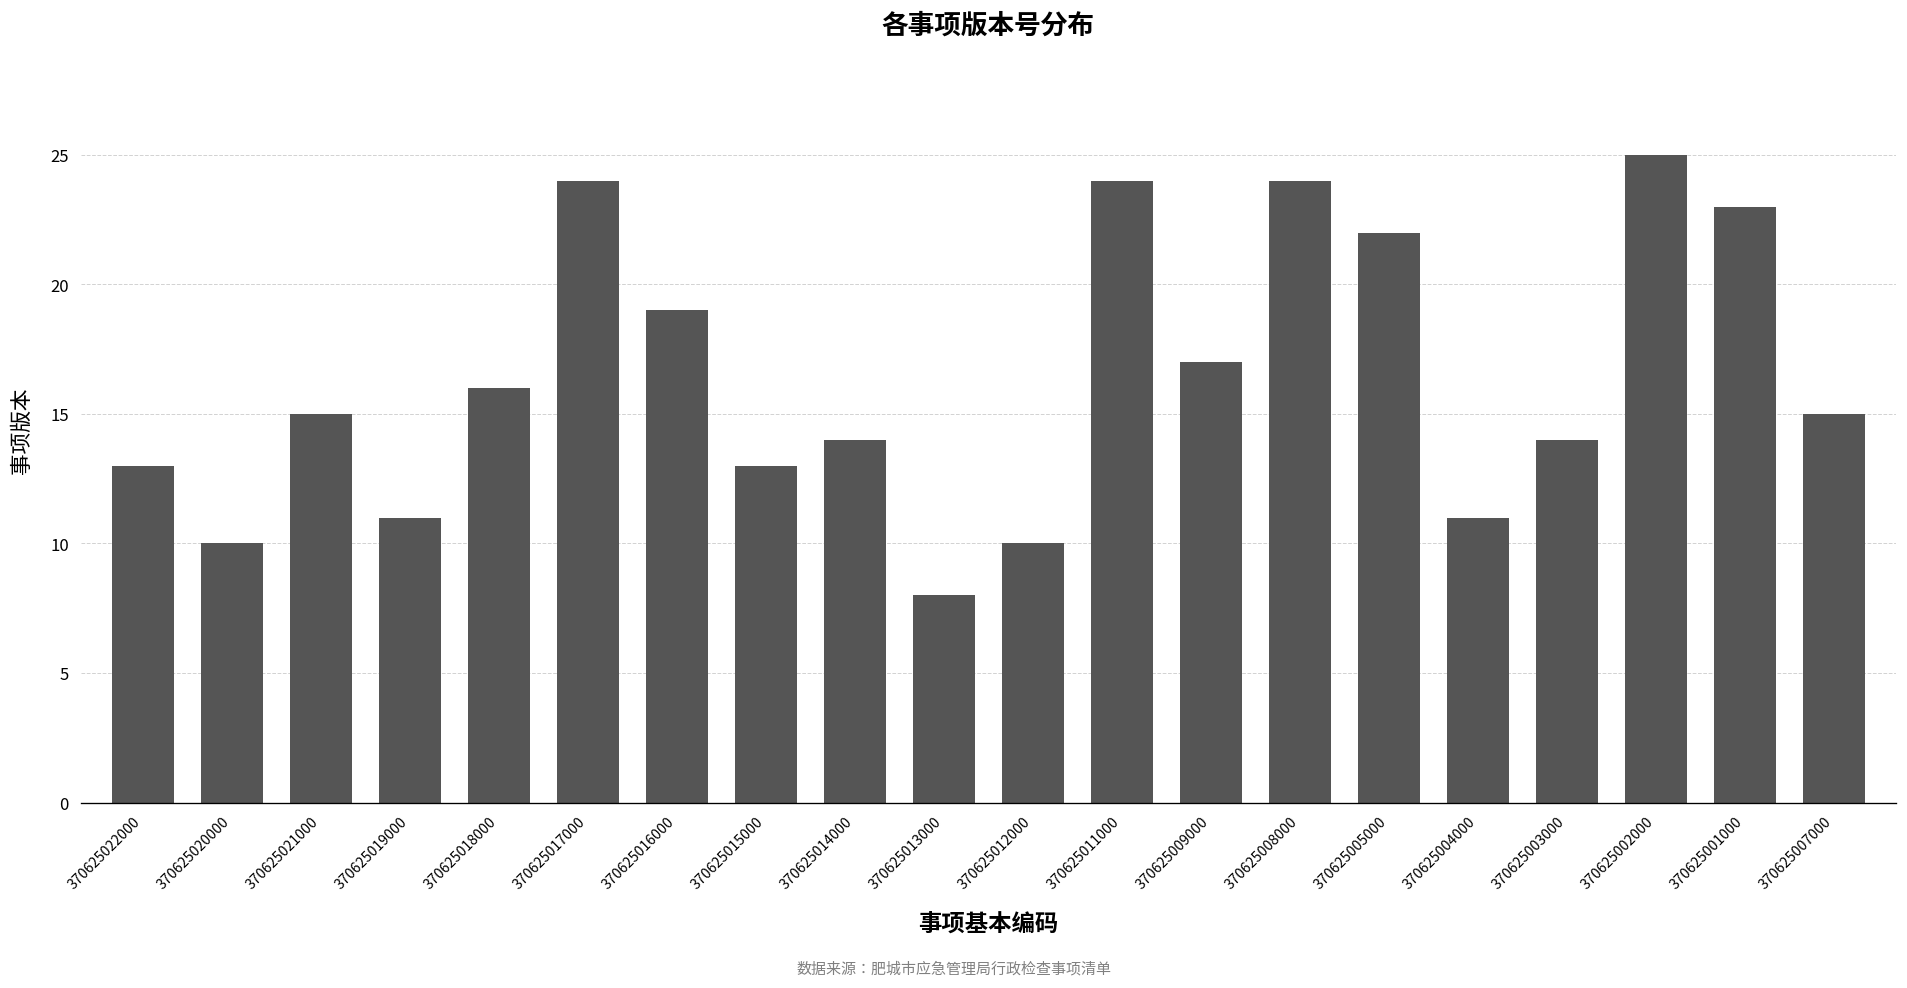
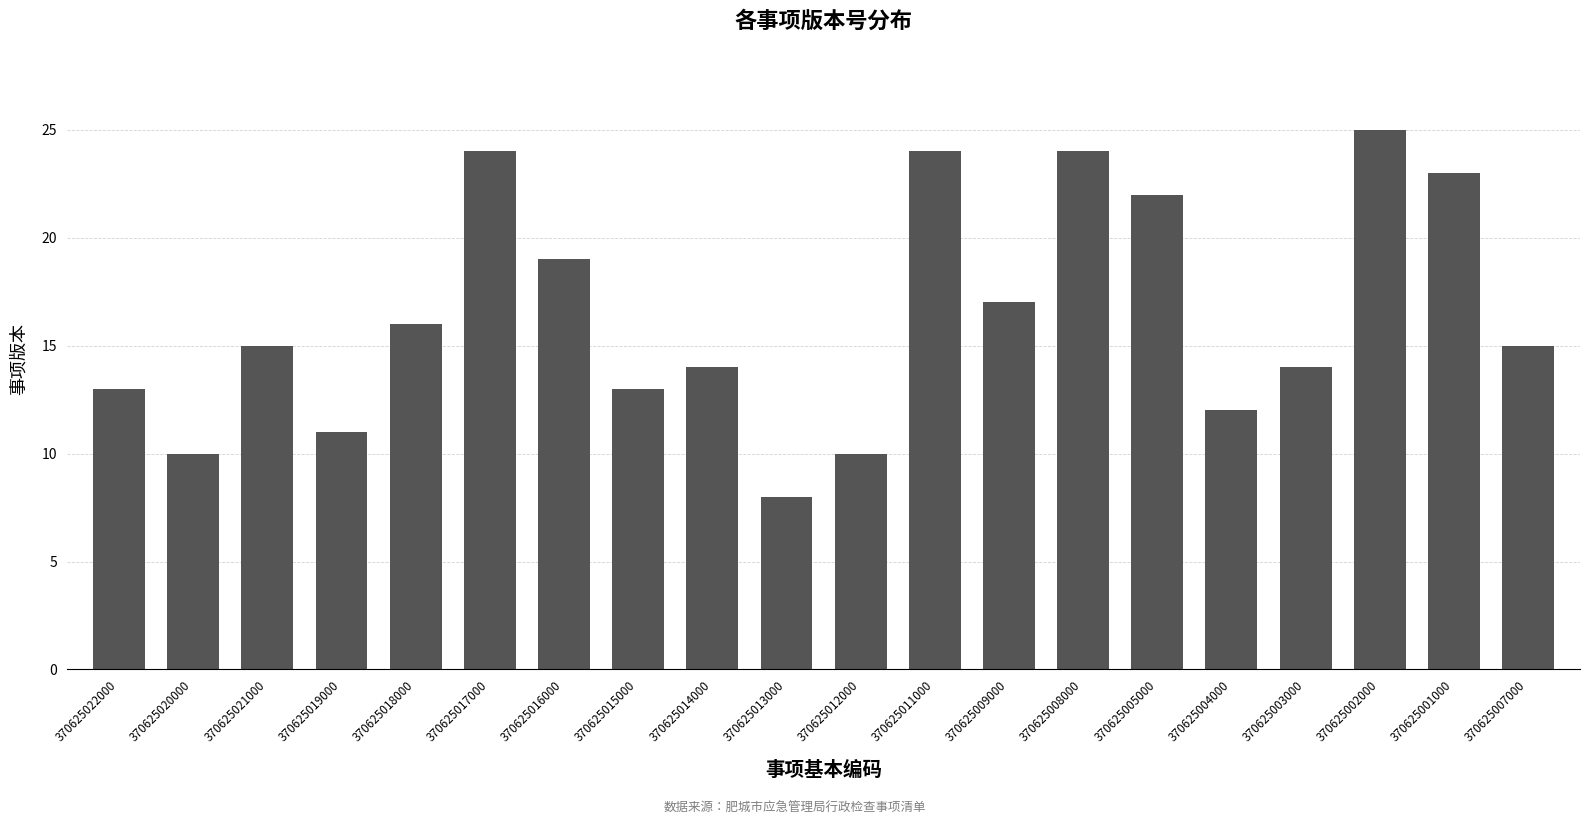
370625004000: 11 -> 12
